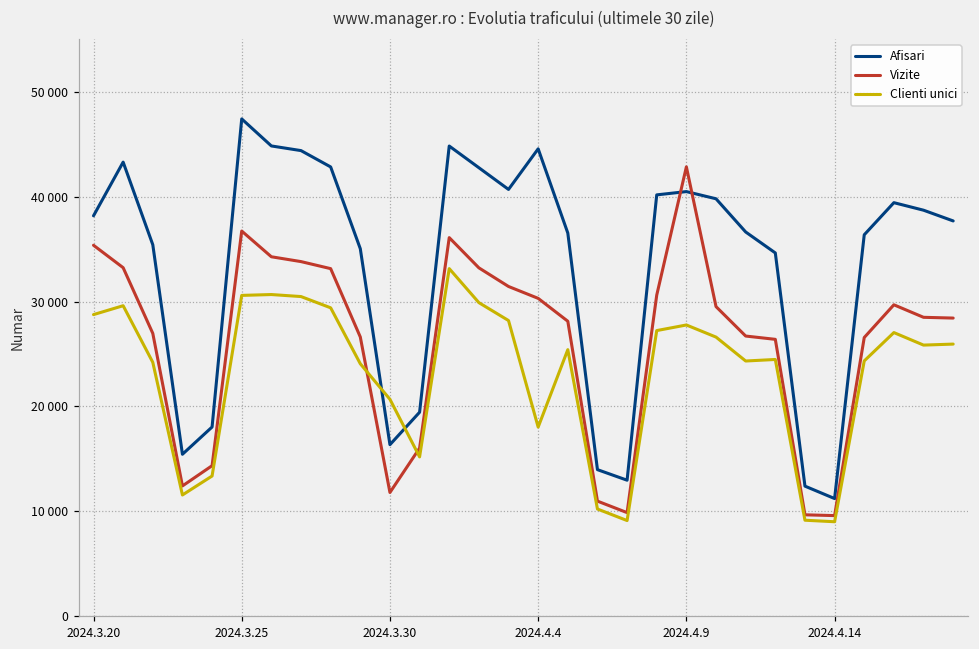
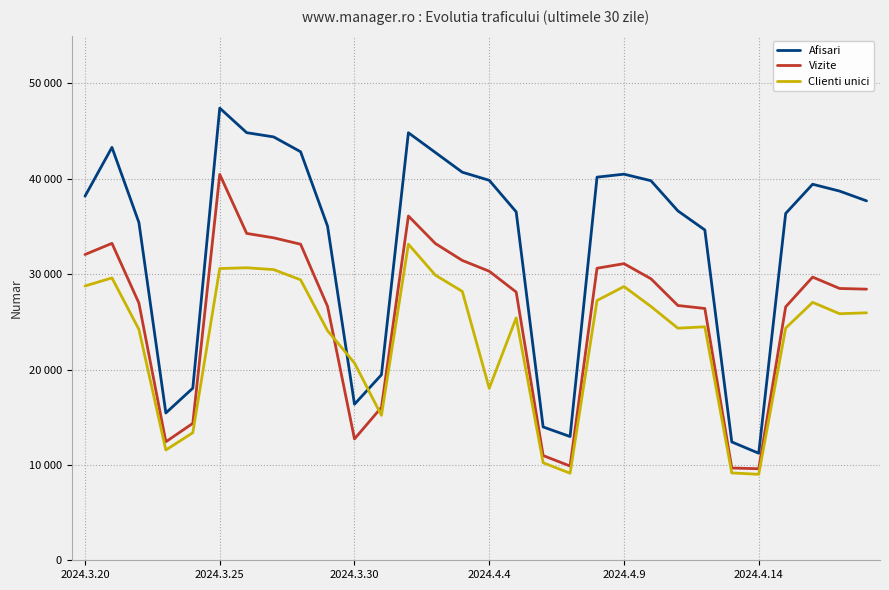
Vizite, 2024.3.20: 35000 -> 32000
Vizite, 2024.3.25: 37000 -> 40000
Vizite, 2024.3.30: 12000 -> 13000
Afisari, 2024.4.4: 45000 -> 40000
Vizite, 2024.4.9: 43000 -> 31000
Clienti unici, 2024.4.9: 28000 -> 29000
